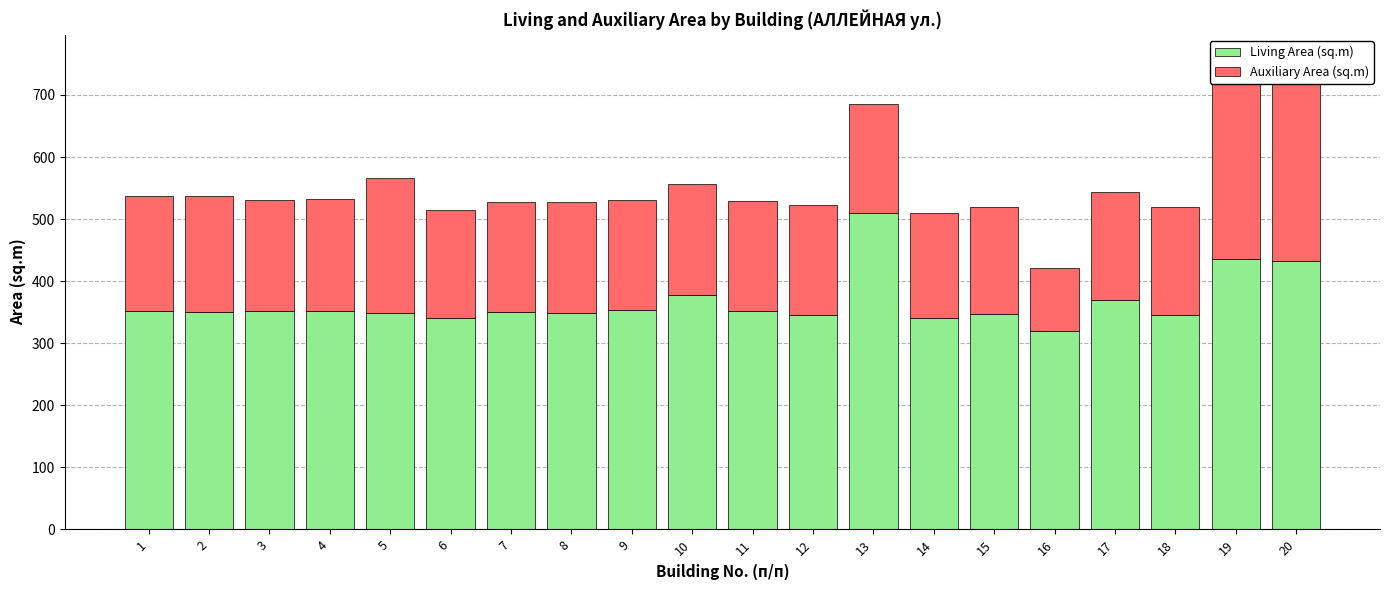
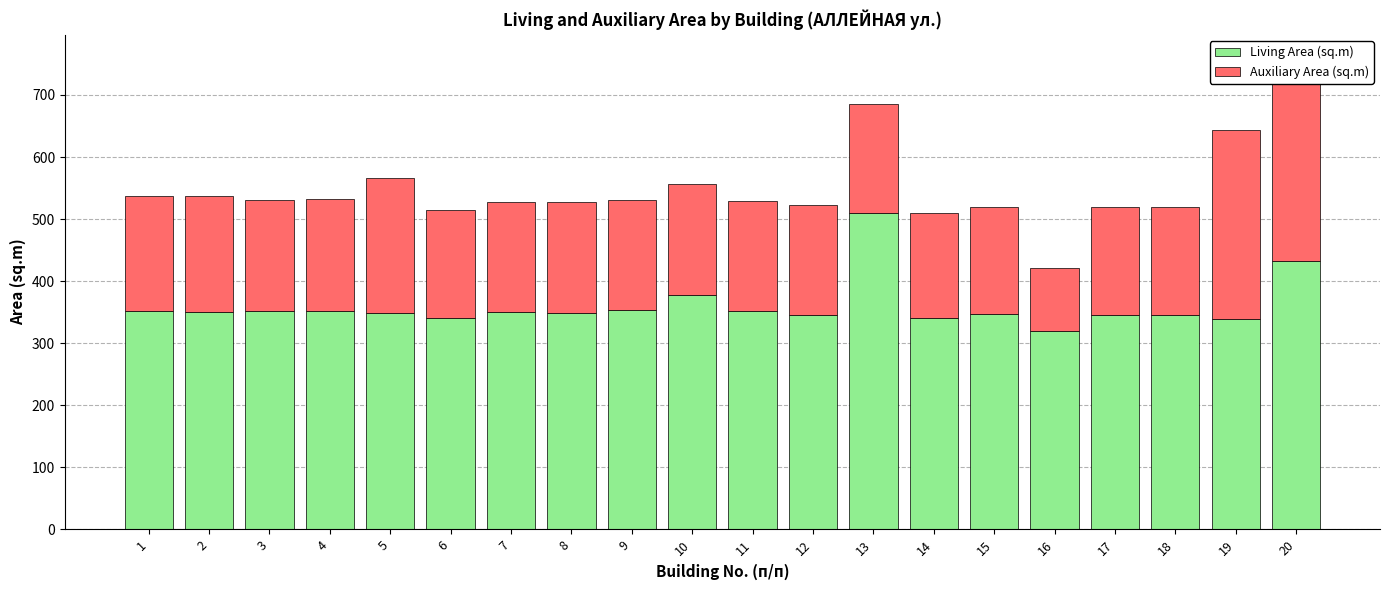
Living Area (sq.m), 17: 370 -> 350
Living Area (sq.m), 19: 440 -> 340
